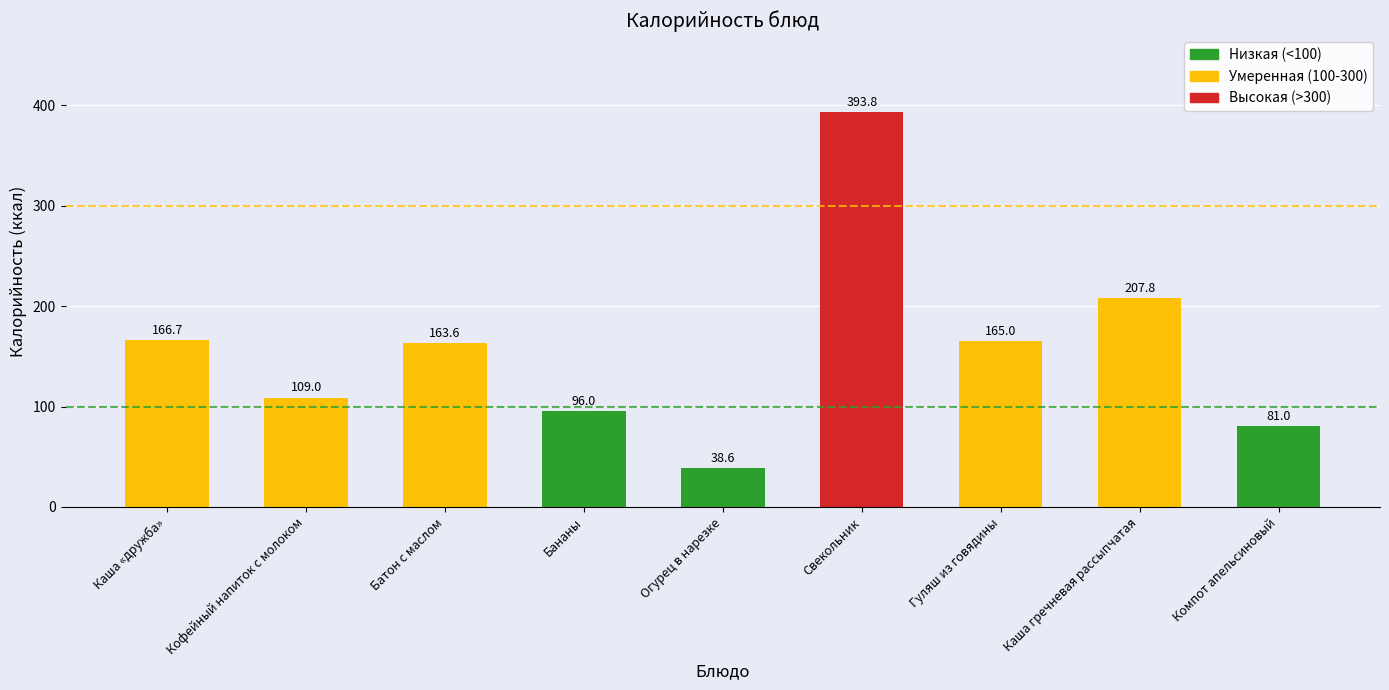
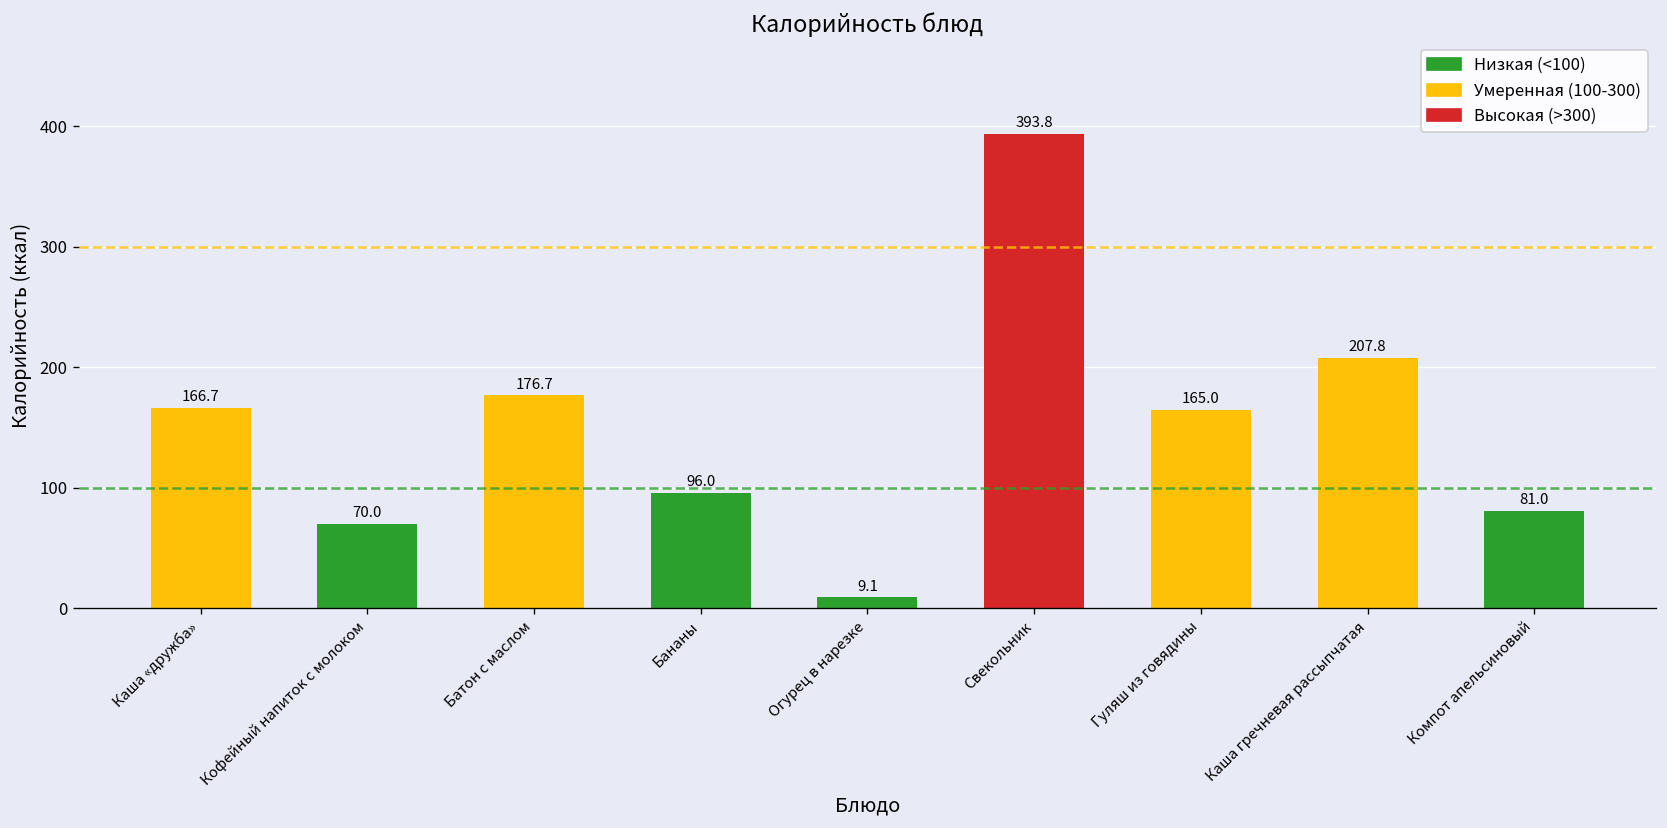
Кофейный напиток с молоком: 109.0 -> 70.0
Батон с маслом: 163.6 -> 176.7
Огурец в нарезке: 38.6 -> 9.1
